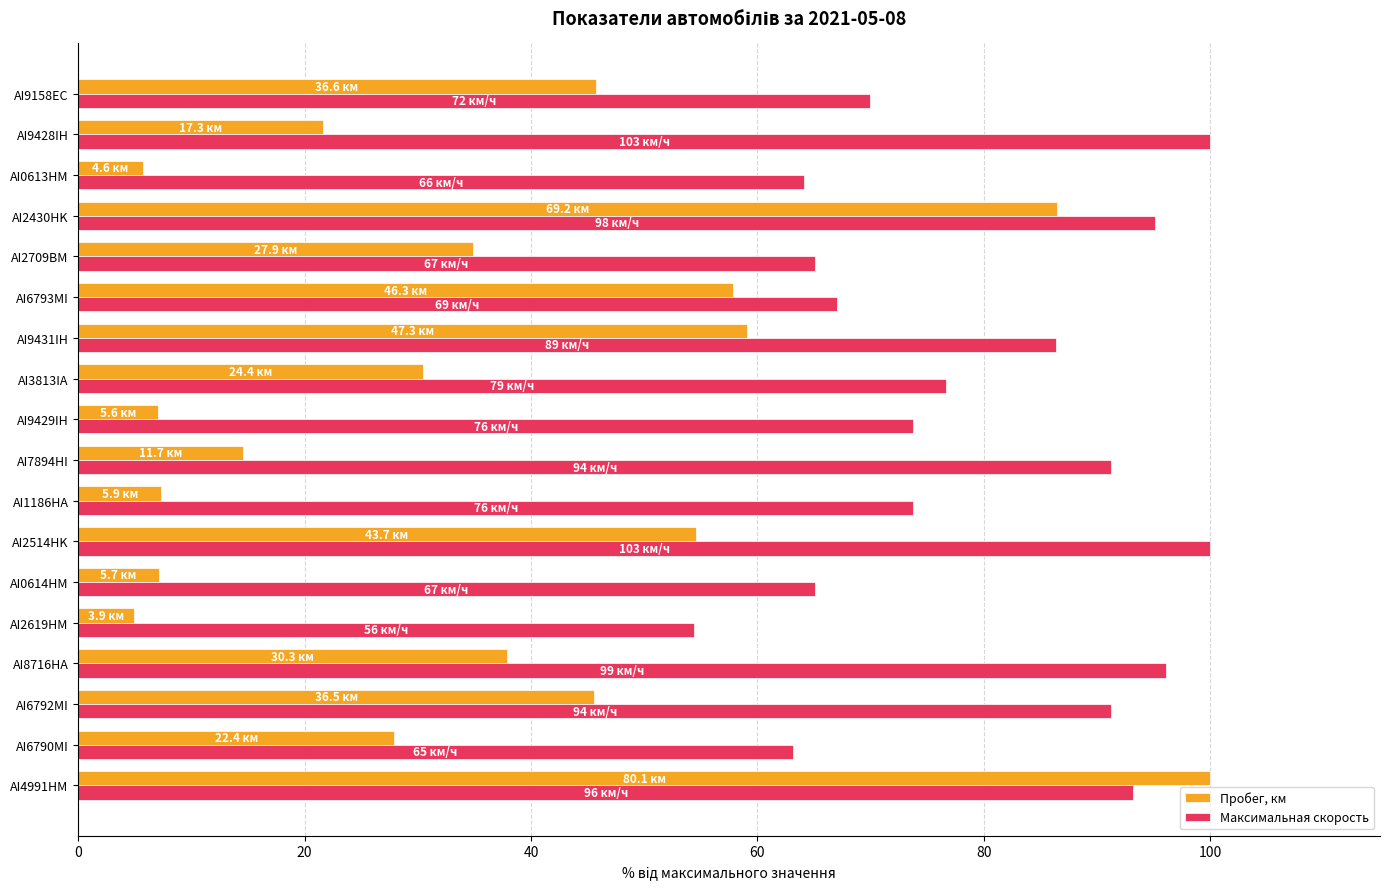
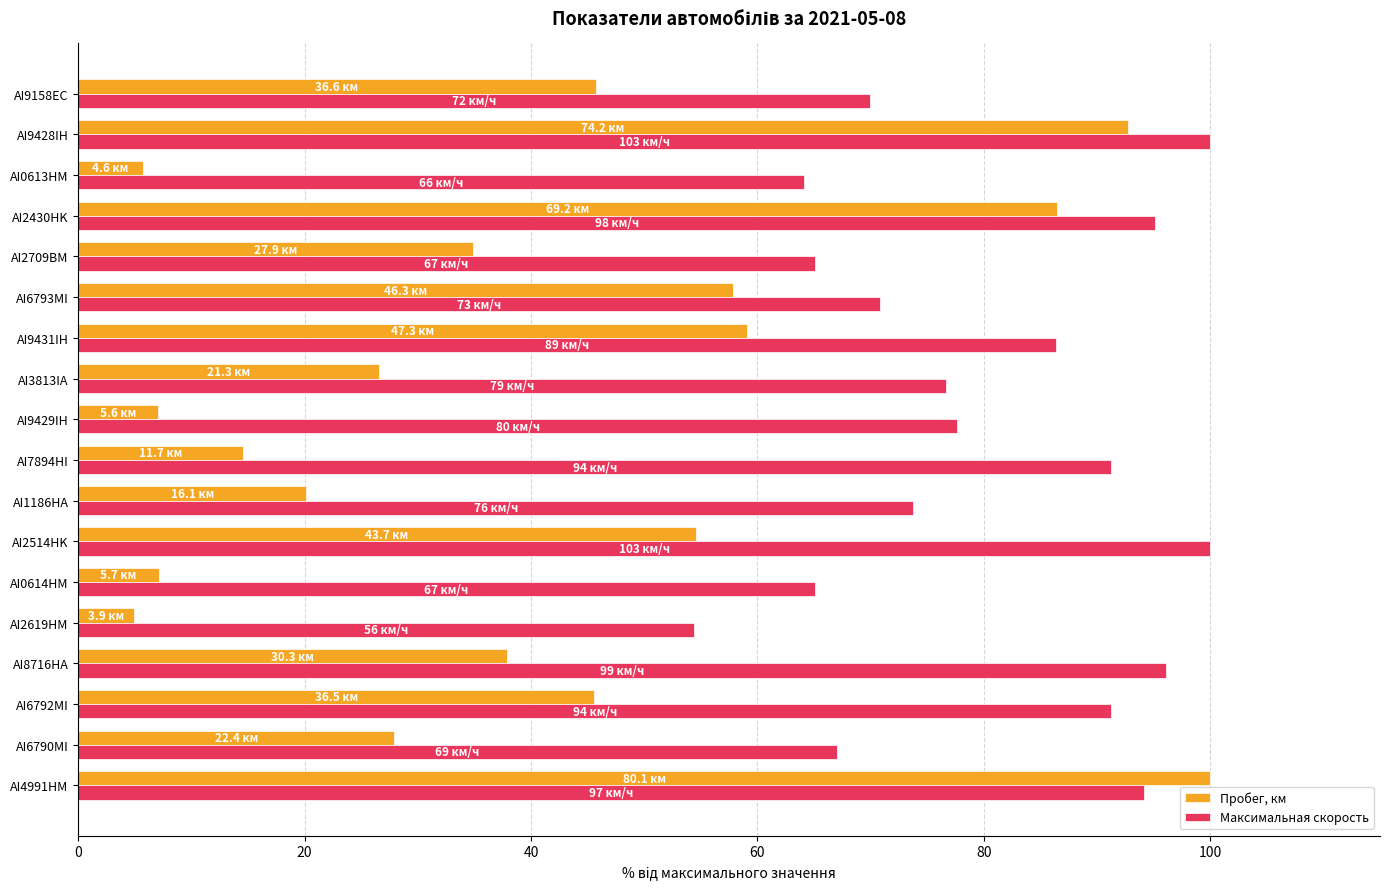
Пробег, км, AI9428IH: 17.3 -> 74.2
Максимальная скорость, AI6793MI: 69 -> 73
Пробег, км, AI3813IA: 24.4 -> 21.3
Максимальная скорость, AI9429IH: 76 -> 80
Пробег, км, AI1186HA: 5.9 -> 16.1
Максимальная скорость, AI6790MI: 65 -> 69
Максимальная скорость, AI4991HM: 96 -> 97
